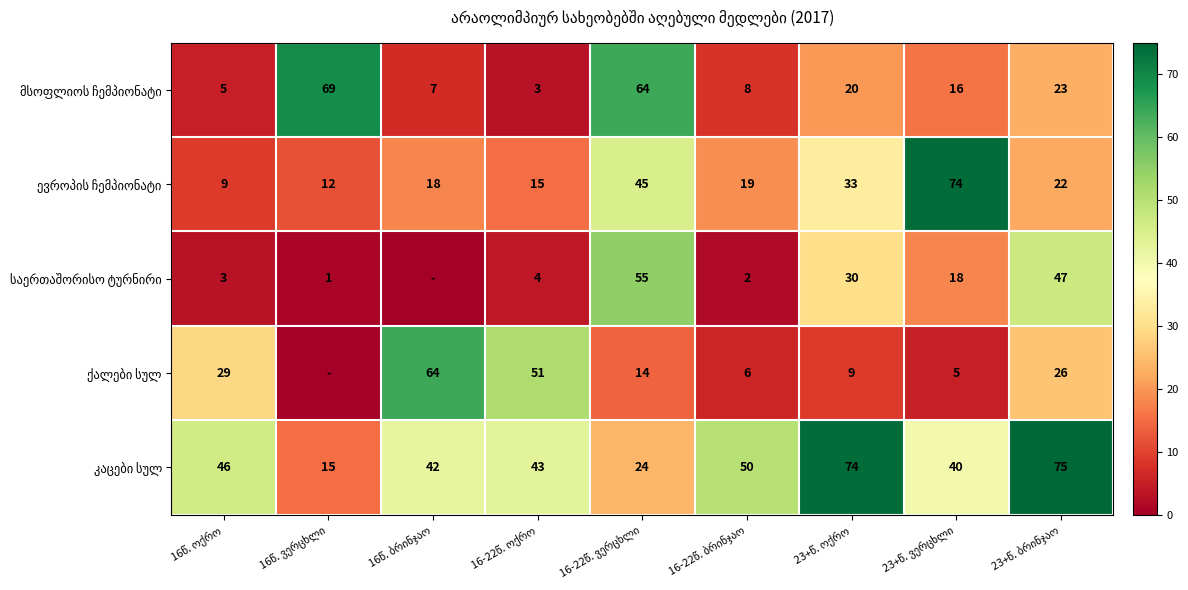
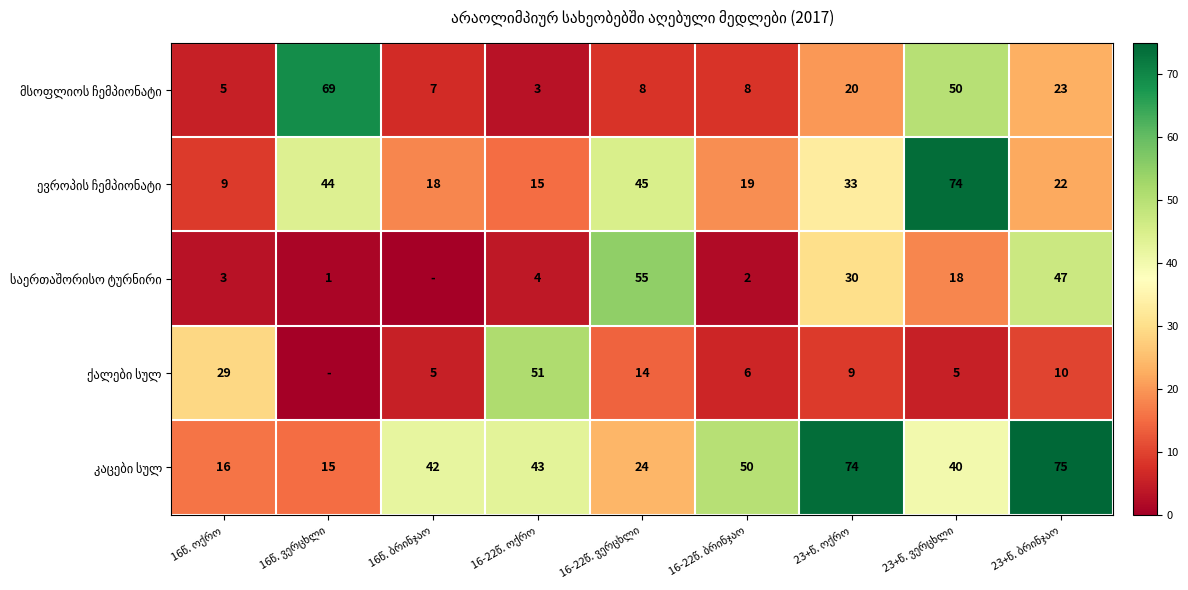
მსოფლიოს ჩემპიონატი, 16-22წ. ვერცხლი: 64 -> 8
მსოფლიოს ჩემპიონატი, 23+წ. ვერცხლი: 16 -> 50
ევროპის ჩემპიონატი, 16წ. ვერცხლი: 12 -> 44
ქალები სულ, 16წ. ბრინჯაო: 64 -> 5
ქალები სულ, 23+წ. ბრინჯაო: 26 -> 10
კაცები სულ, 16წ. ოქრო: 46 -> 16
